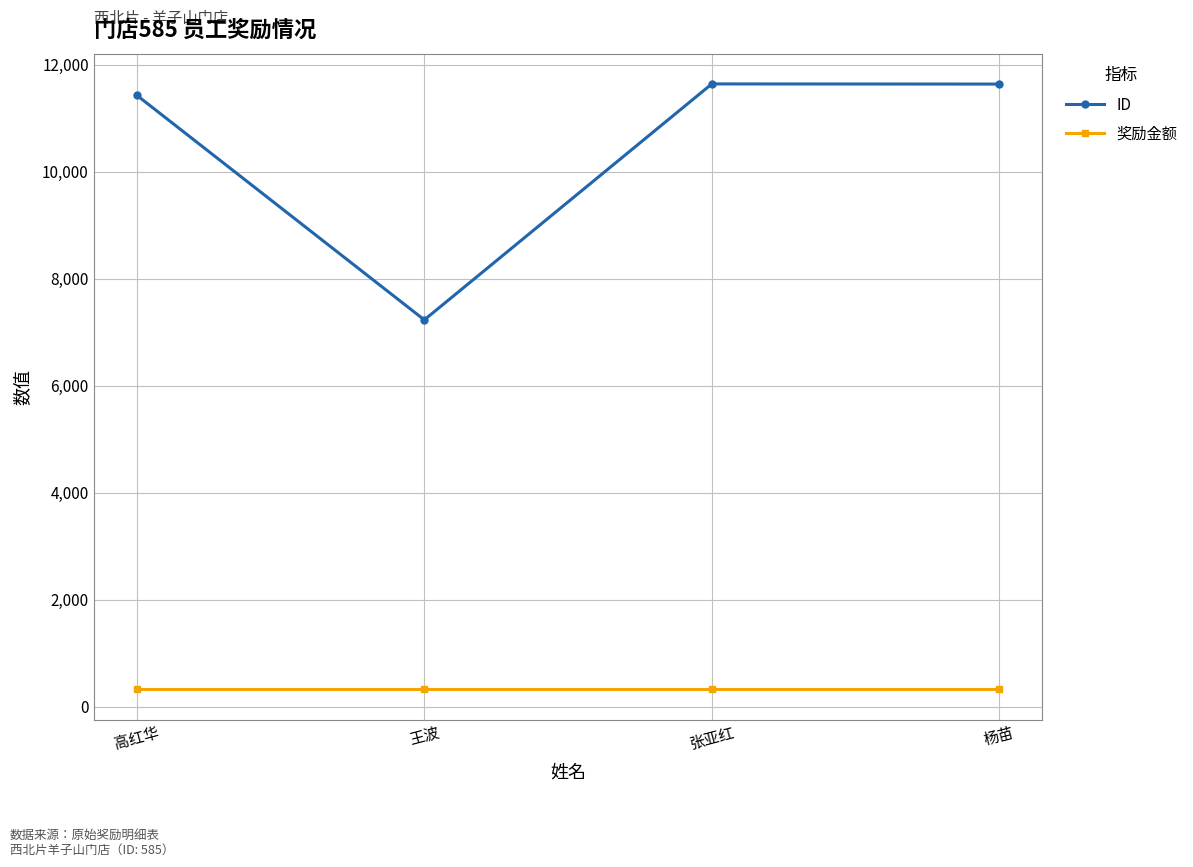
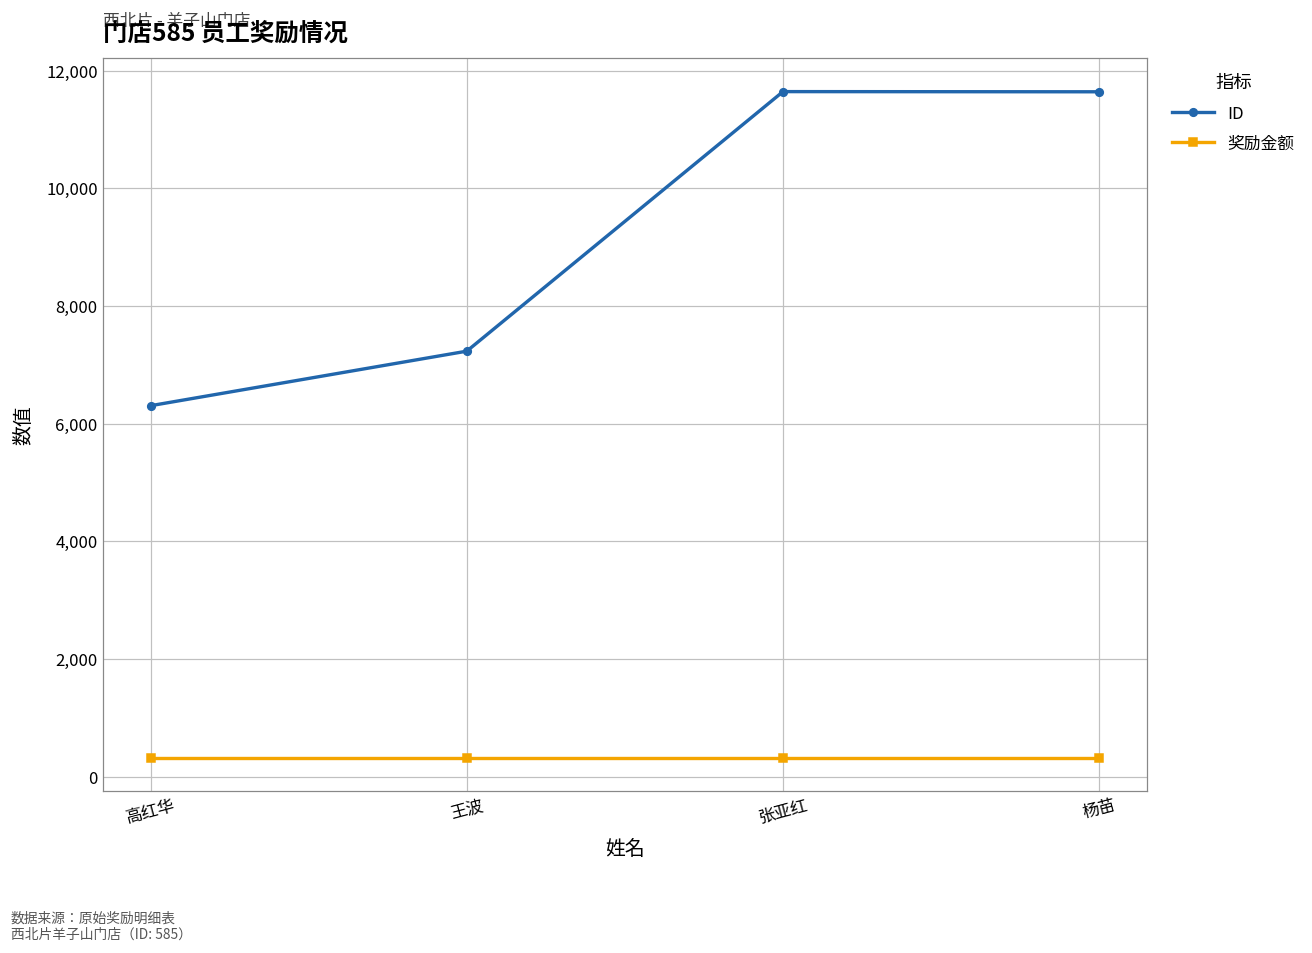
ID, 高红华: 11,400 -> 6,300
